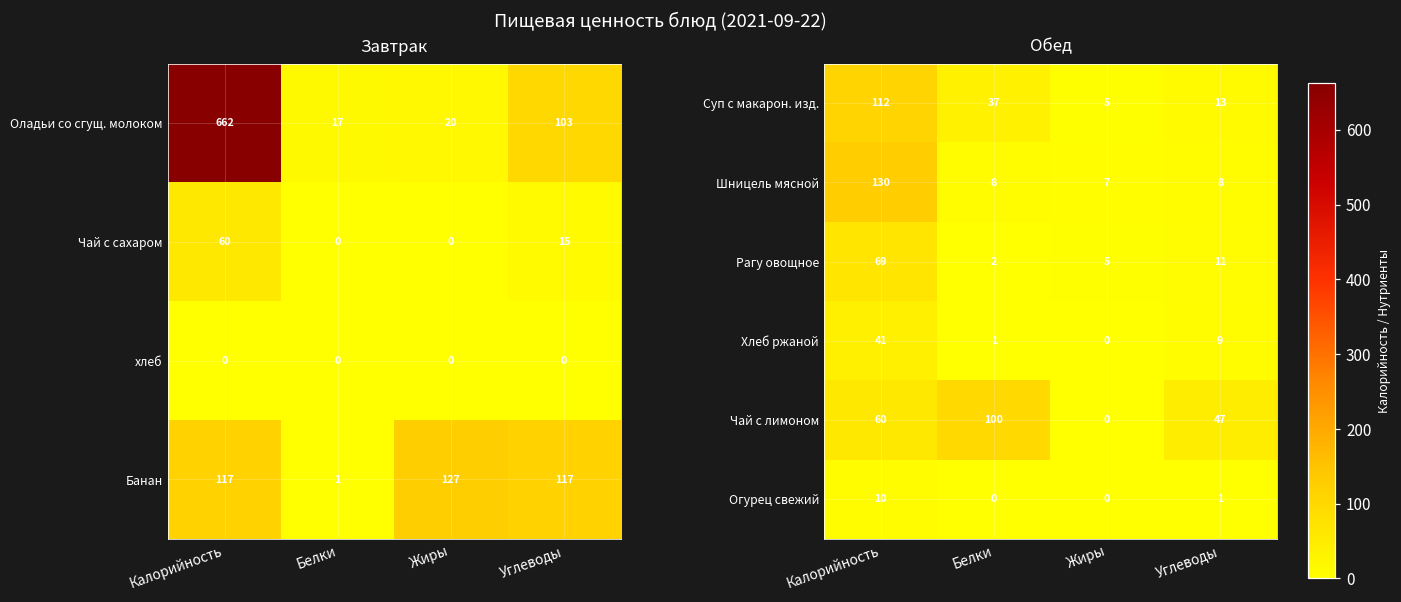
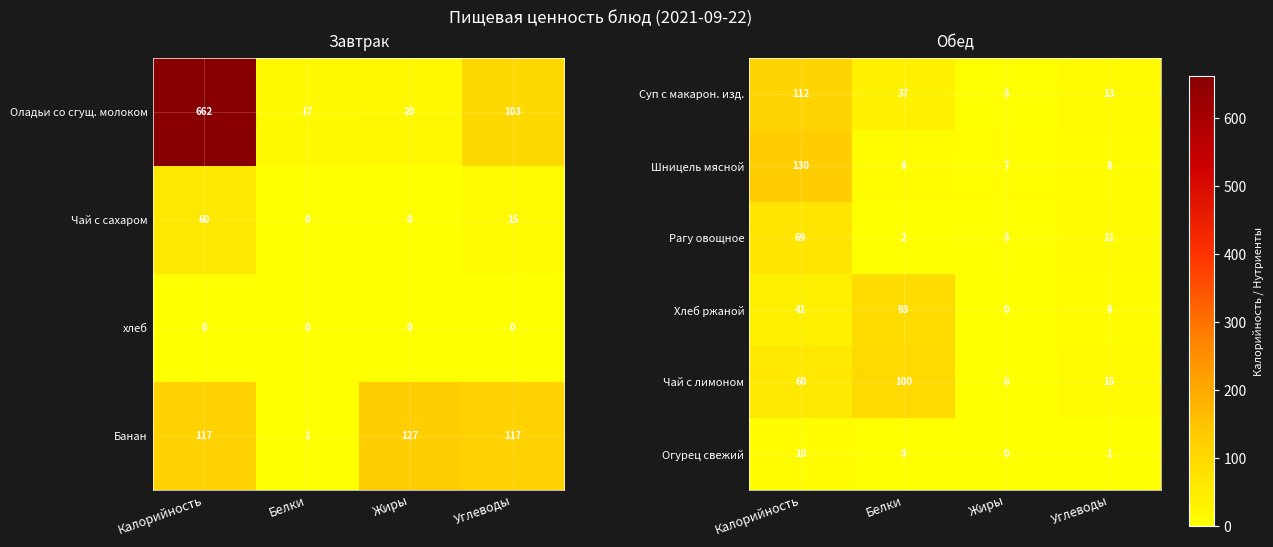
Обед, Хлеб ржаной, Белки: 1 -> 93
Обед, Чай с лимоном, Углеводы: 47 -> 15
